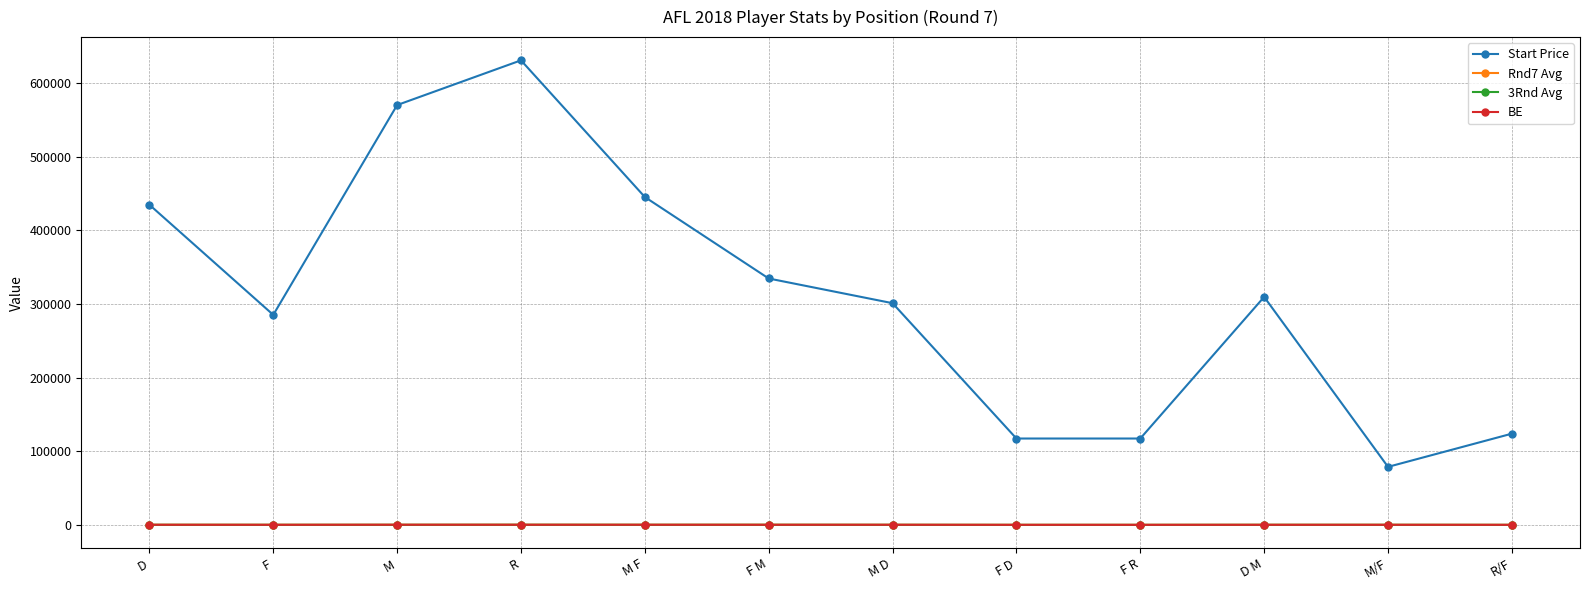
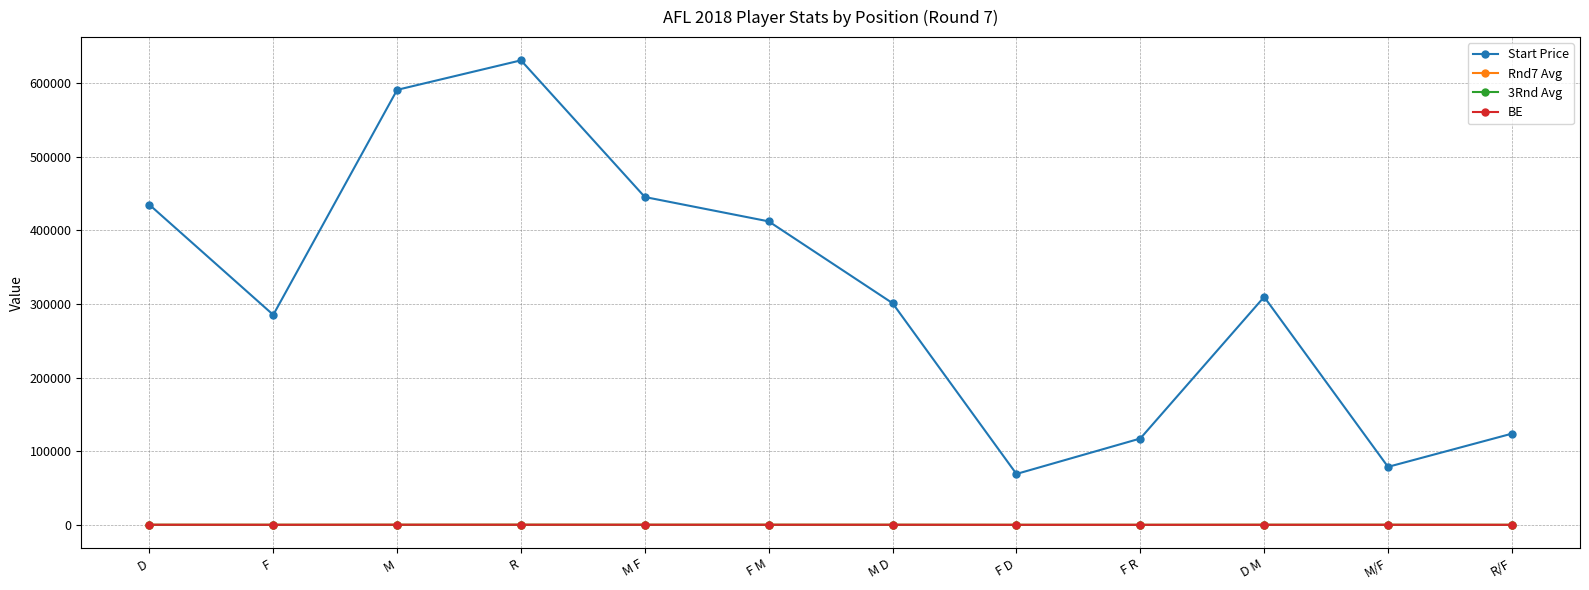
Start Price, M: 570000 -> 590000
Start Price, F M: 330000 -> 410000
Start Price, F D: 120000 -> 70000
